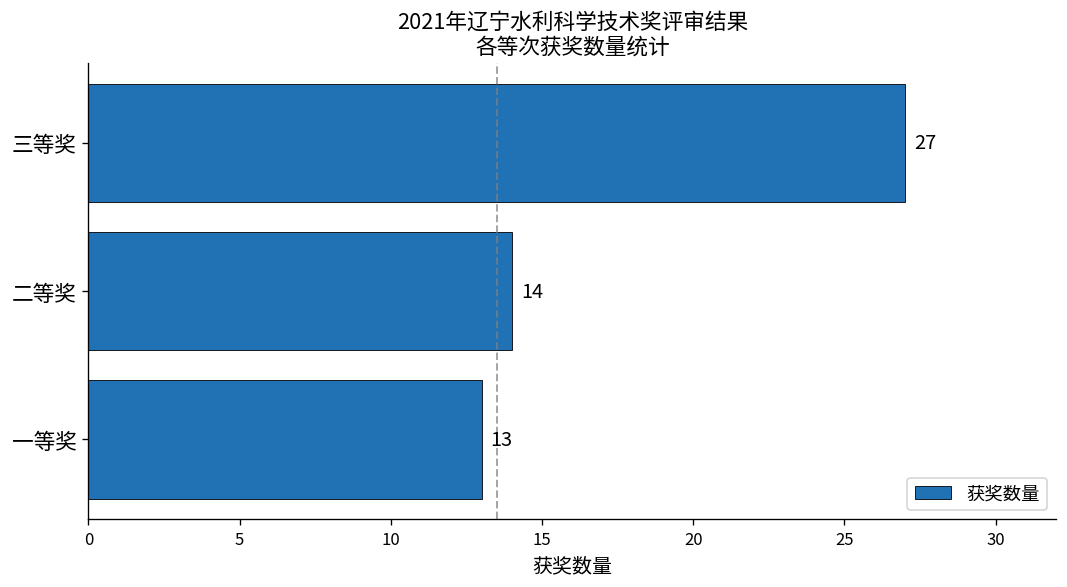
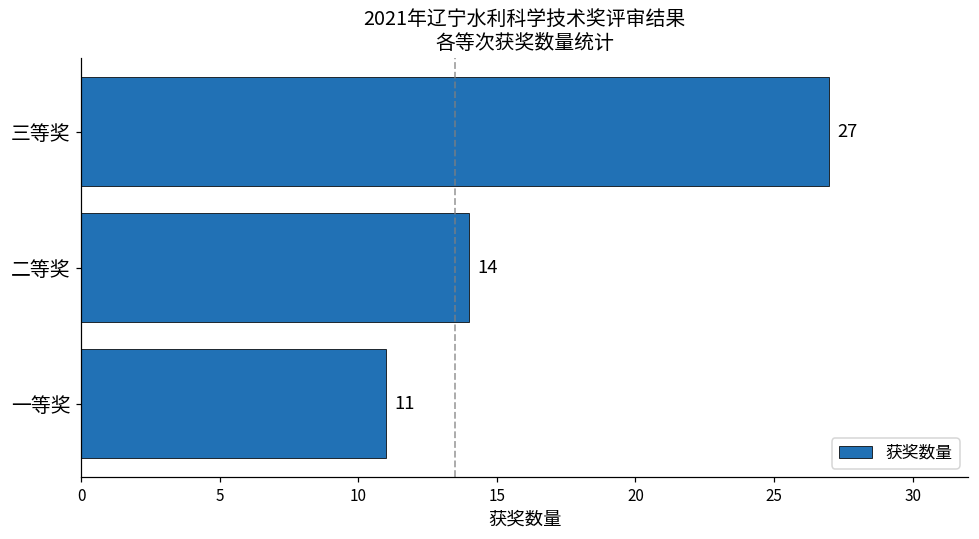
一等奖: 13 -> 11
